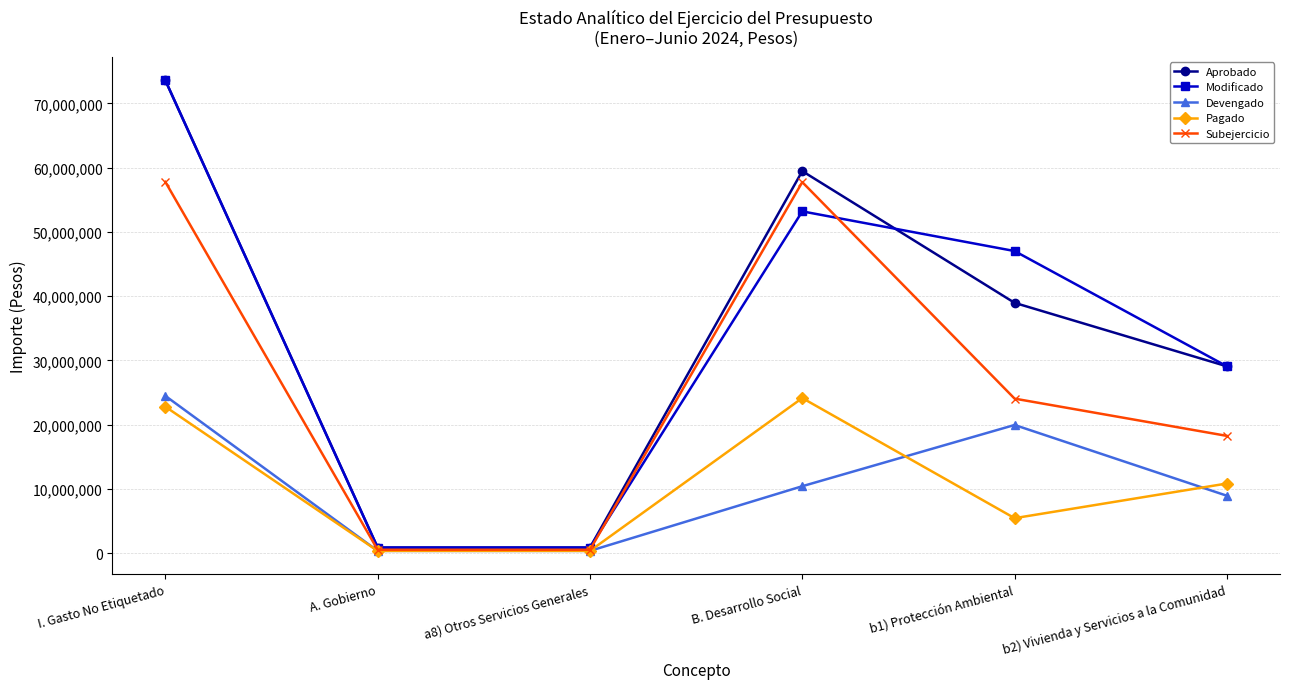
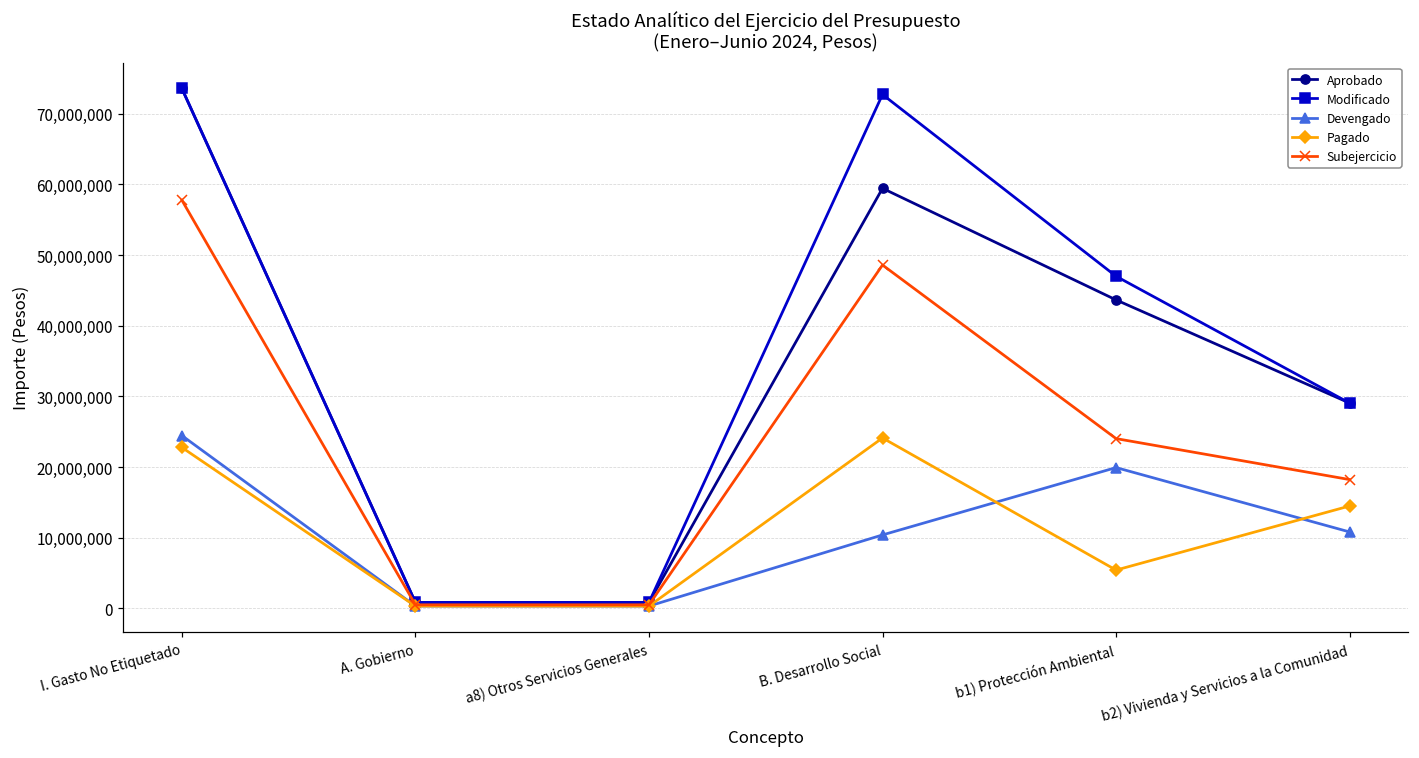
Modificado, B. Desarrollo Social: 53,000,000 -> 73,000,000
Subejercicio, B. Desarrollo Social: 58,000,000 -> 49,000,000
Aprobado, b1) Protección Ambiental: 39,000,000 -> 44,000,000
Devengado, b2) Vivienda y Servicios a la Comunidad: 9,000,000 -> 11,000,000
Pagado, b2) Vivienda y Servicios a la Comunidad: 11,000,000 -> 15,000,000
